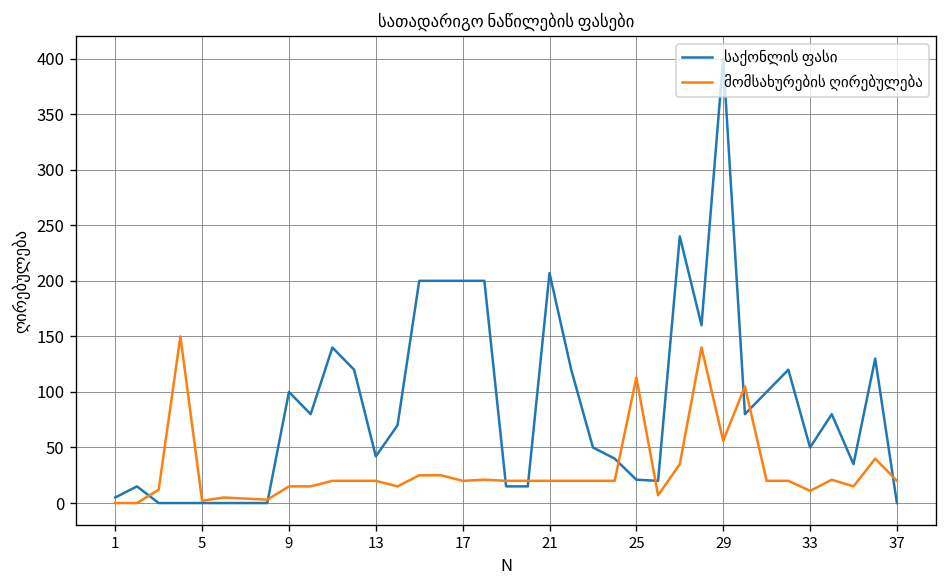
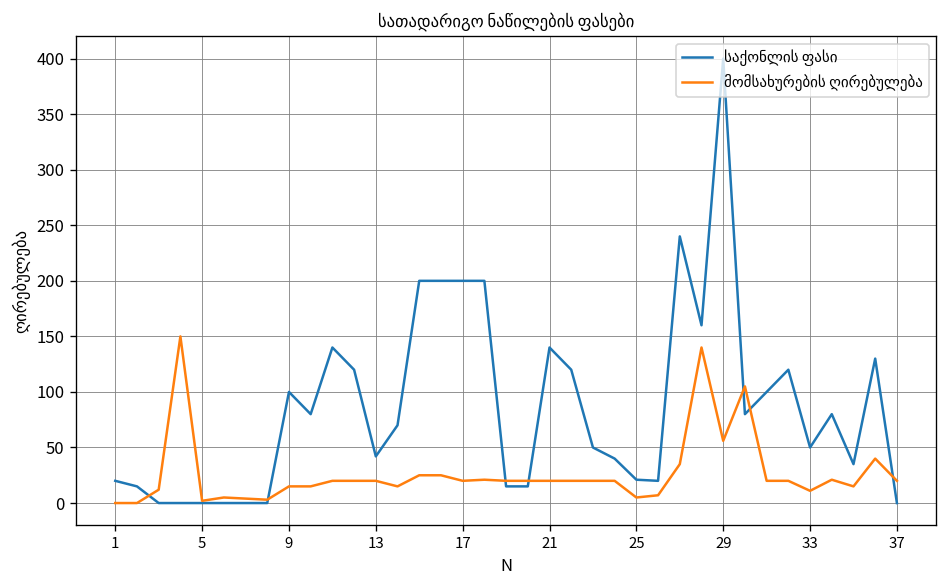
საქონლის ფასი, 1: 10 -> 20
საქონლის ფასი, 21: 210 -> 140
მომსახურების ღირებულება, 25: 110 -> 10
